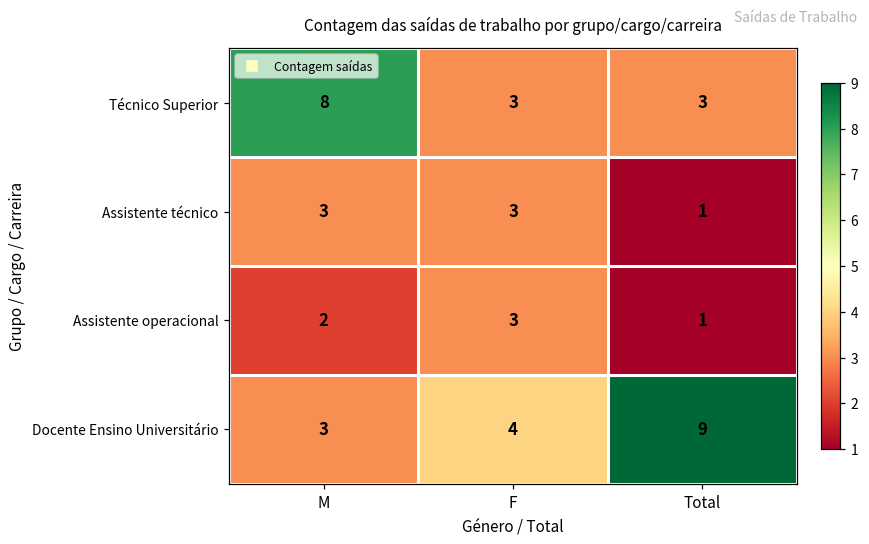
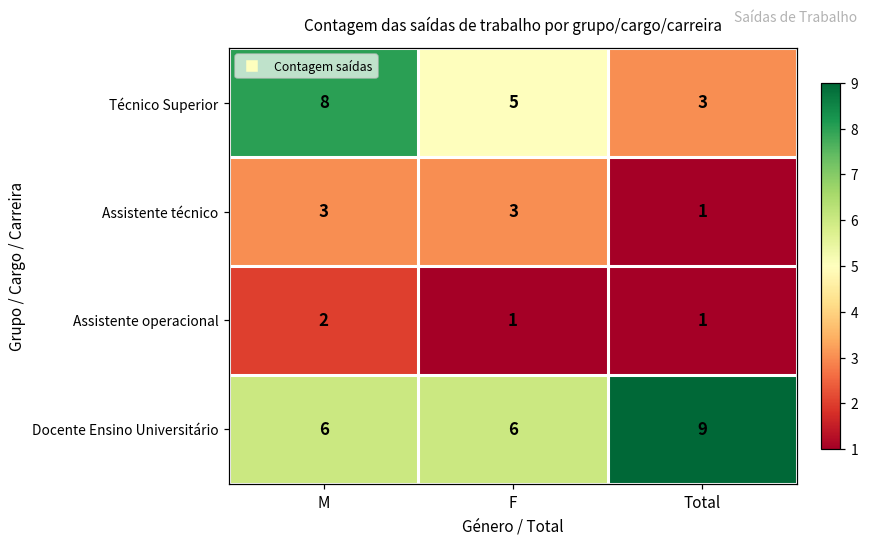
Técnico Superior, F: 3 -> 5
Assistente operacional, F: 3 -> 1
Docente Ensino Universitário, M: 3 -> 6
Docente Ensino Universitário, F: 4 -> 6
